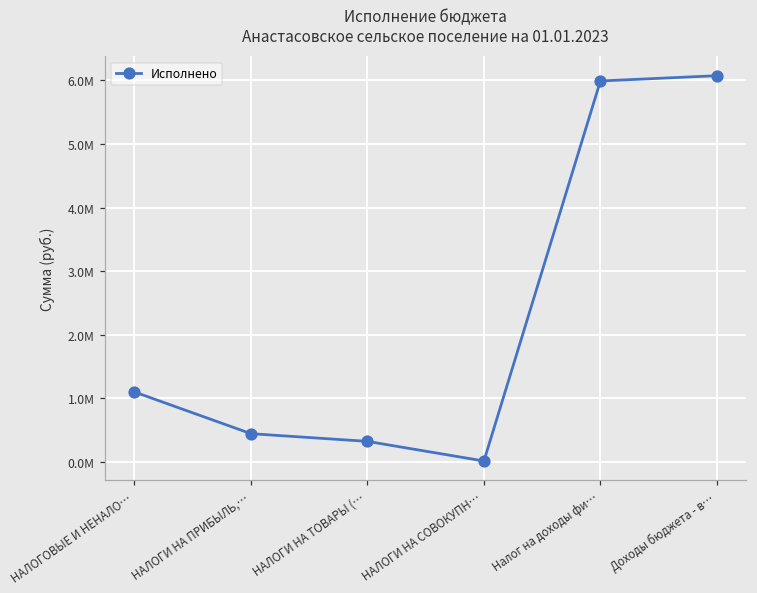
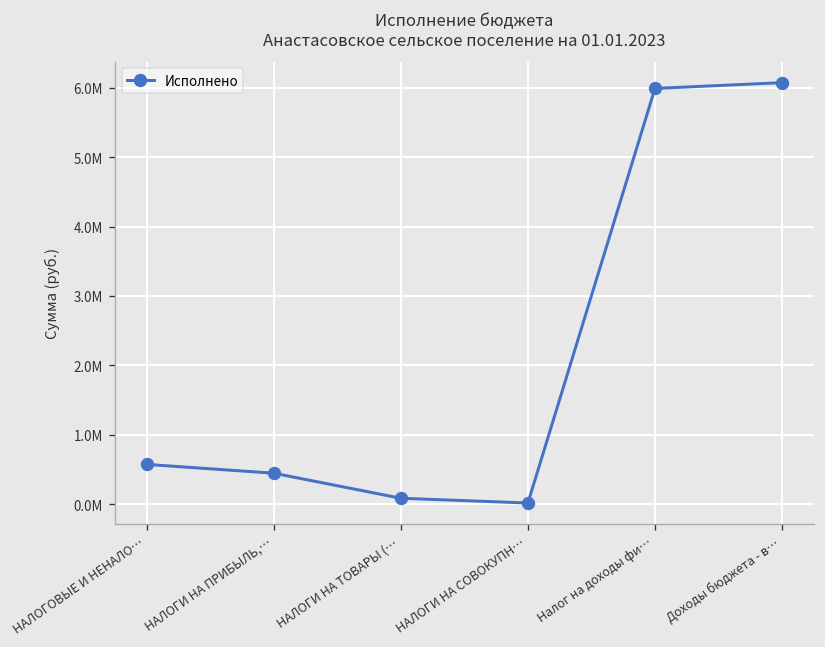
НАЛОГОВЫЕ И НЕНАЛО…: 1100000 -> 600000
НАЛОГИ НА ТОВАРЫ (…: 300000 -> 100000
